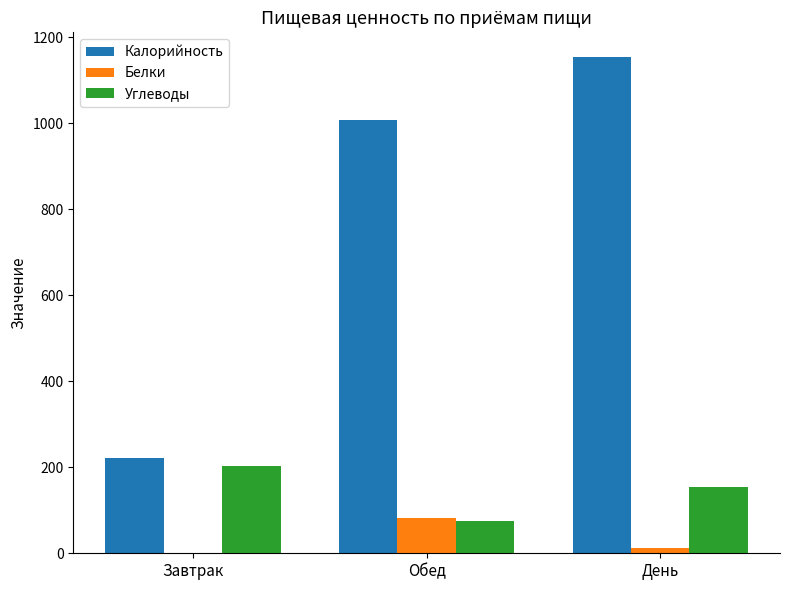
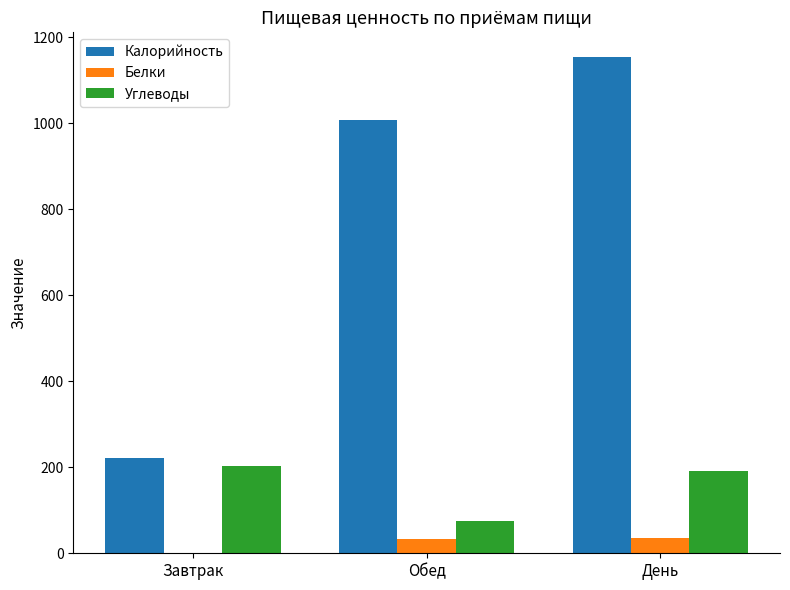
Белки, Обед: 80 -> 30
Белки, День: 10 -> 40
Углеводы, День: 150 -> 190
